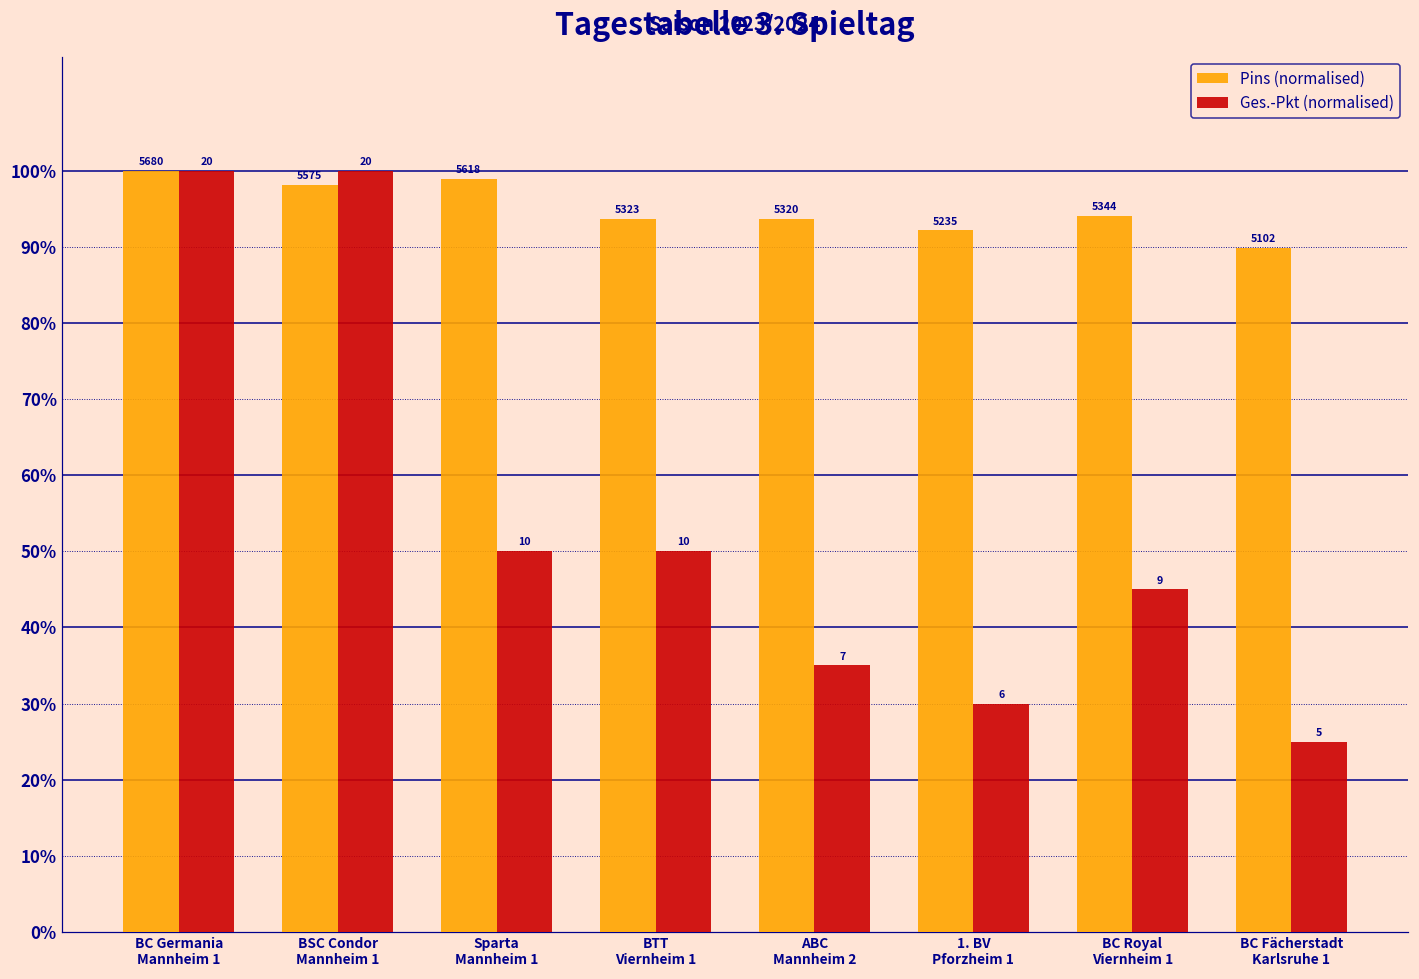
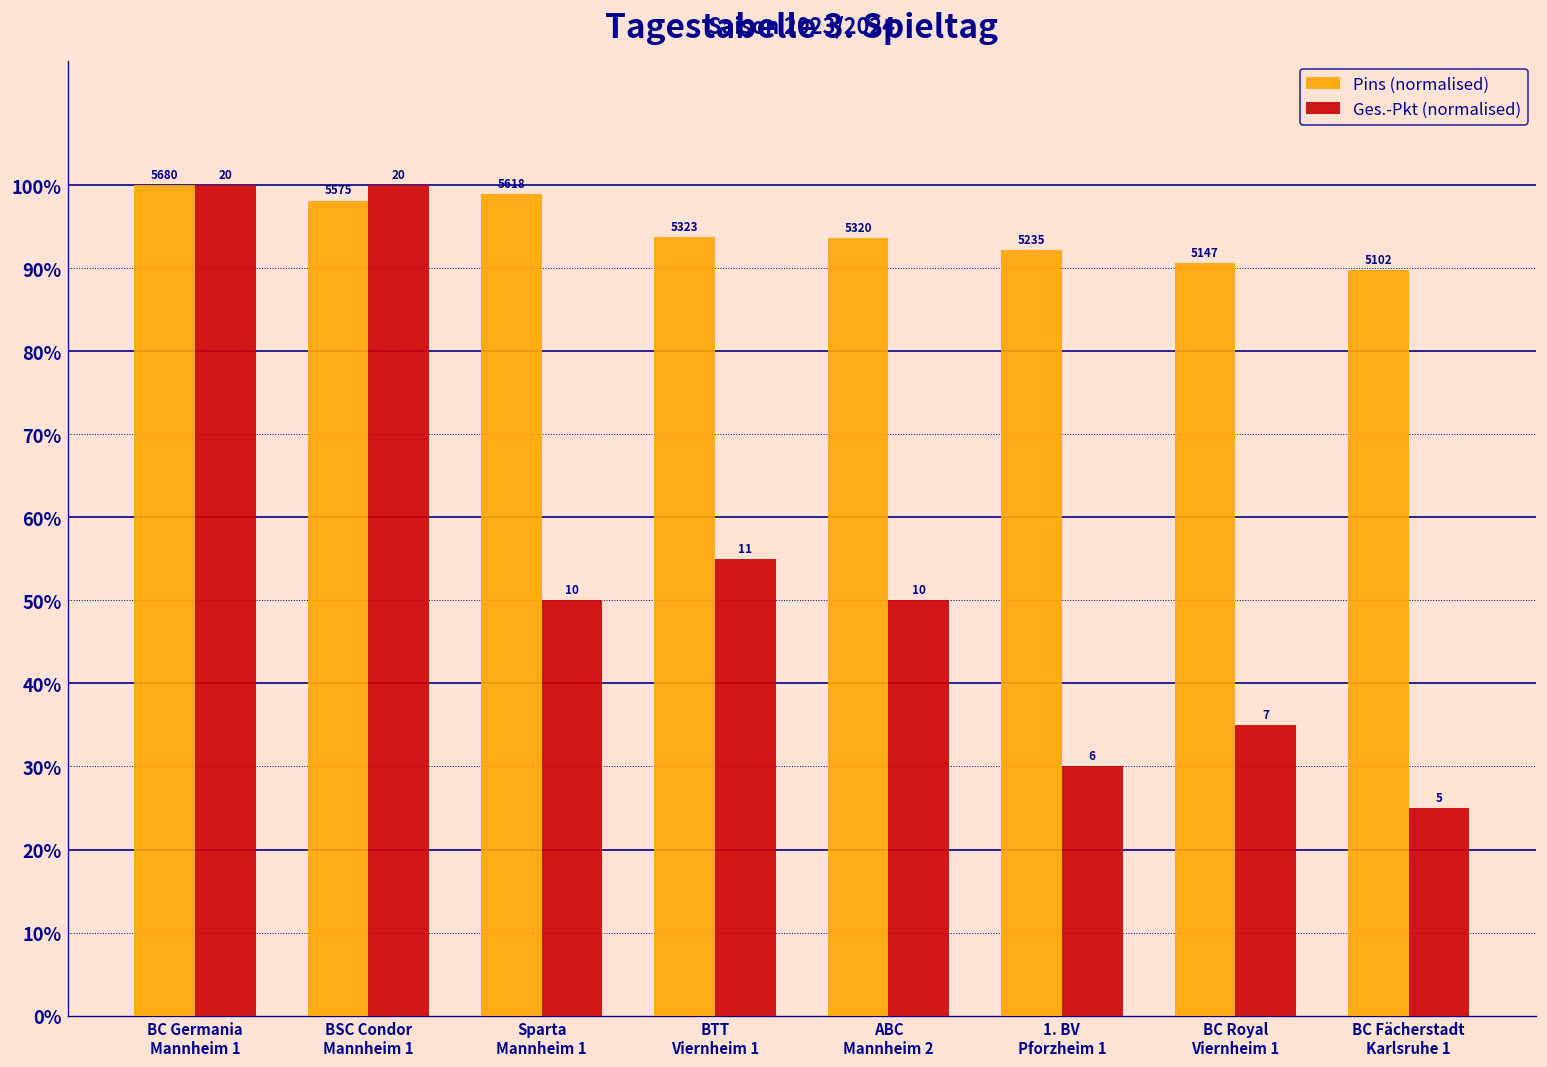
Ges.-Pkt (normalised), BTT Viernheim 1: 10 -> 11
Ges.-Pkt (normalised), ABC Mannheim 2: 7 -> 10
Pins (normalised), BC Royal Viernheim 1: 5344 -> 5147
Ges.-Pkt (normalised), BC Royal Viernheim 1: 9 -> 7
